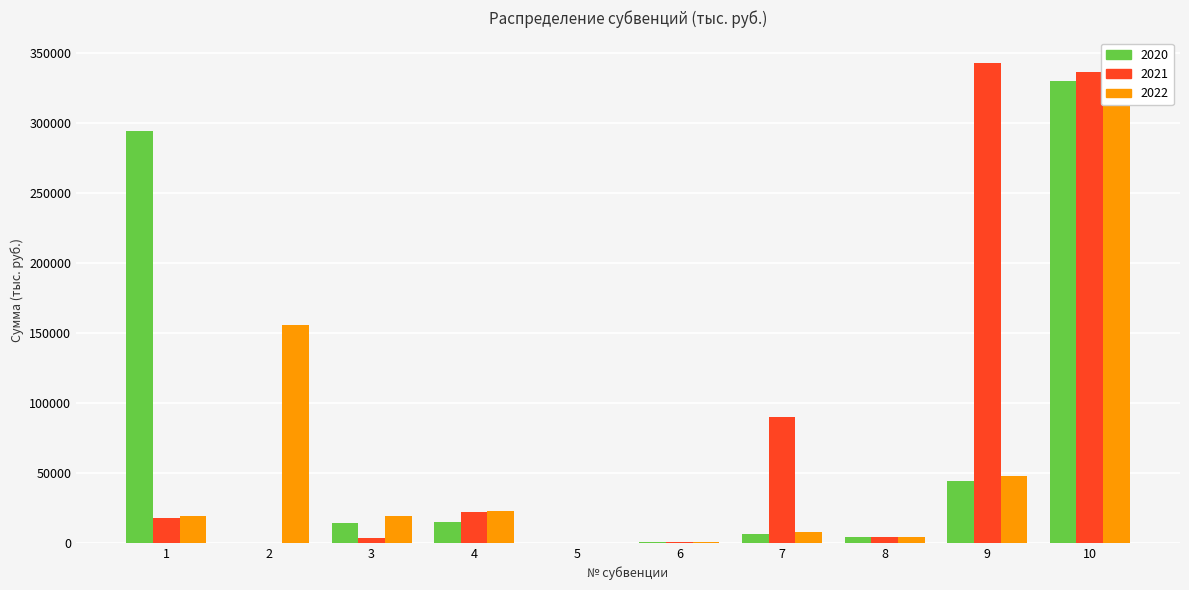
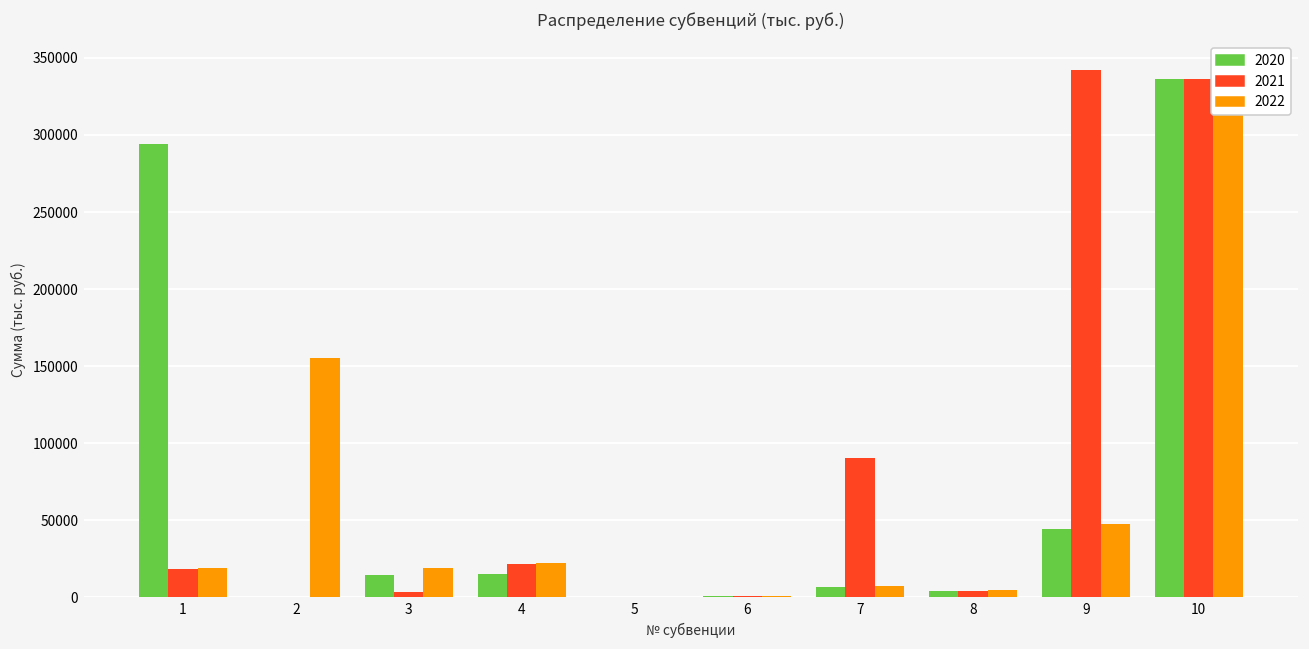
2020, 10: 330000 -> 337000
